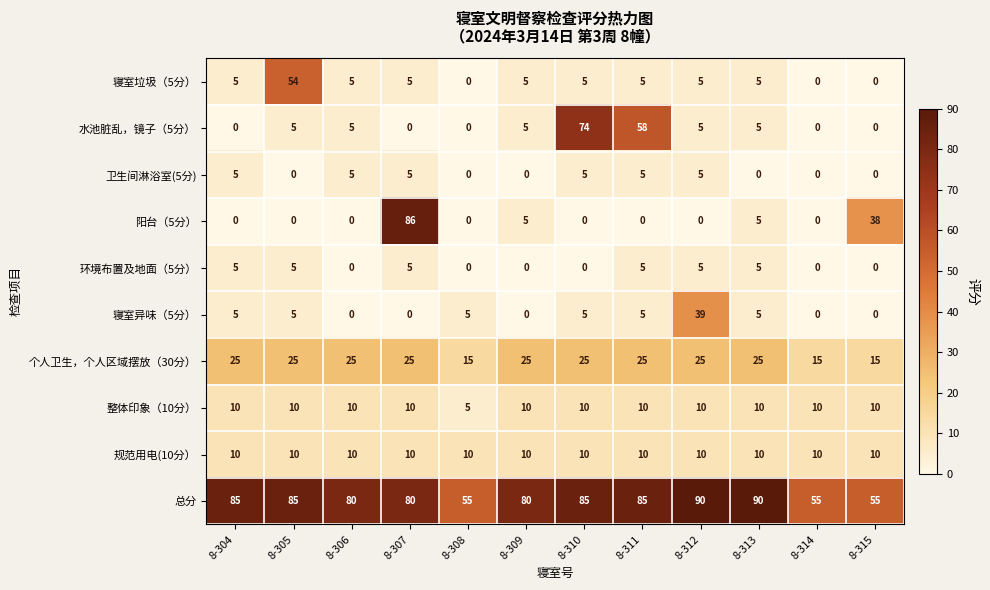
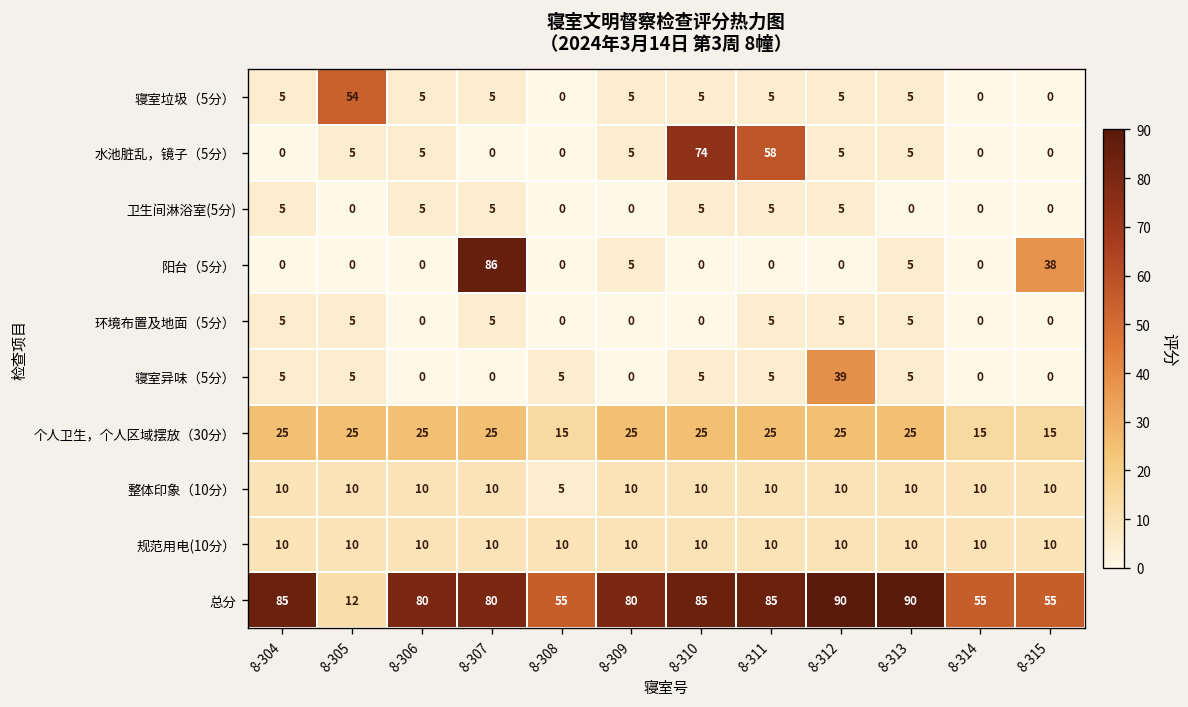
总分, 8-305: 85 -> 12
